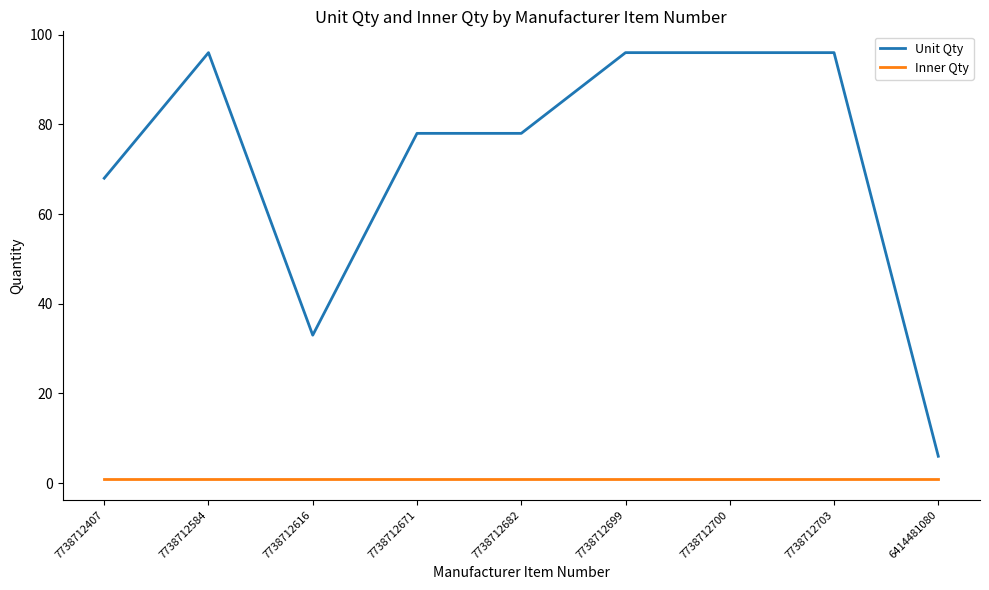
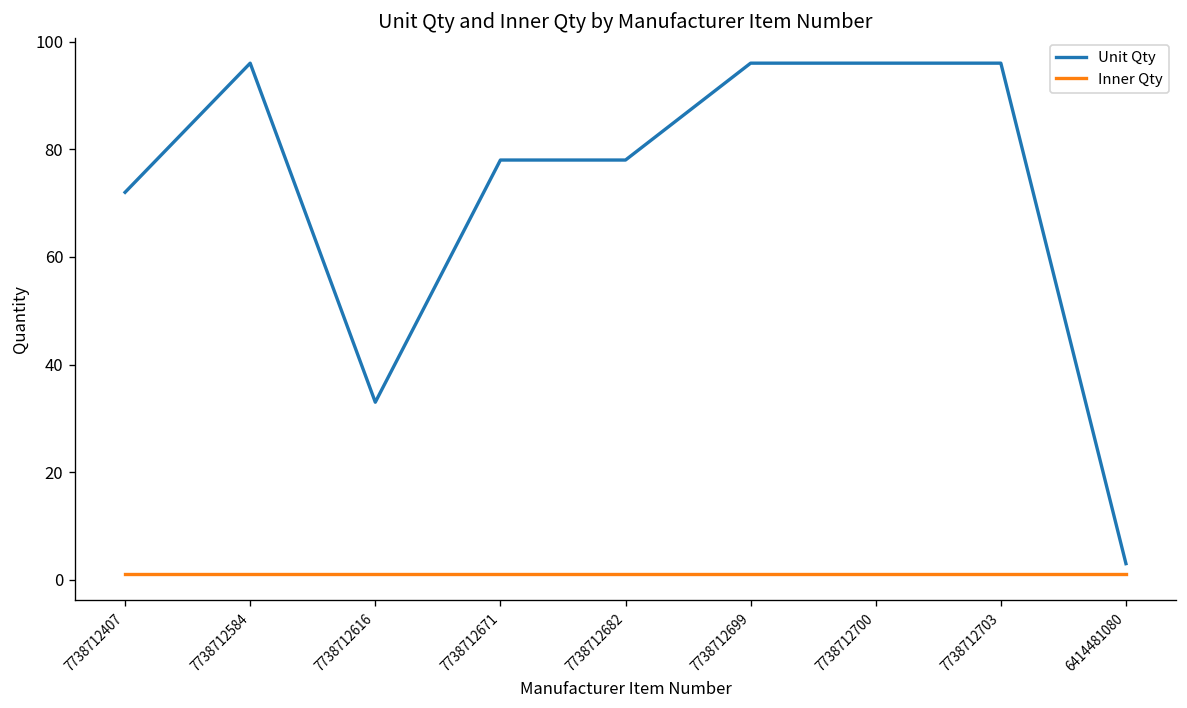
Unit Qty, 7738712407: 68 -> 72
Unit Qty, 6414481080: 6 -> 3
